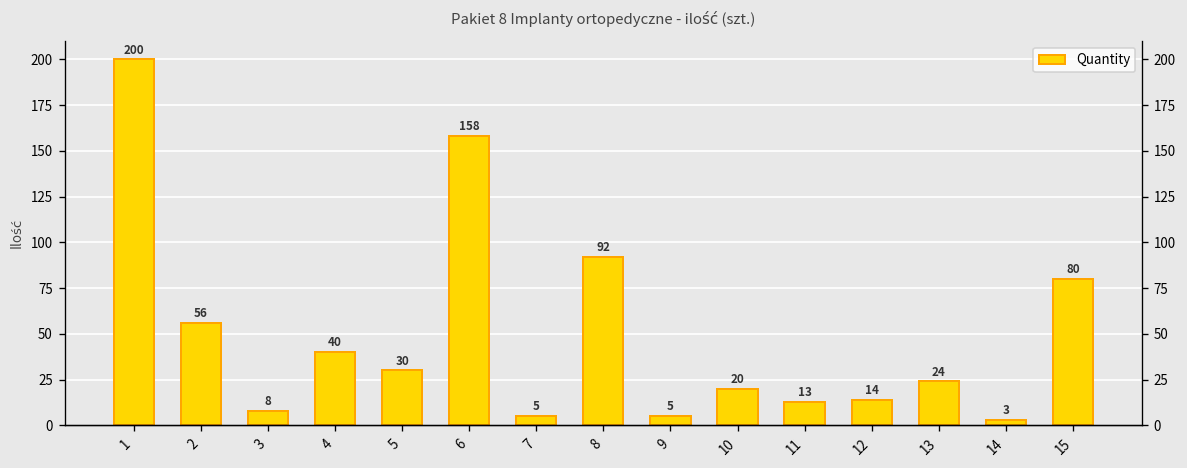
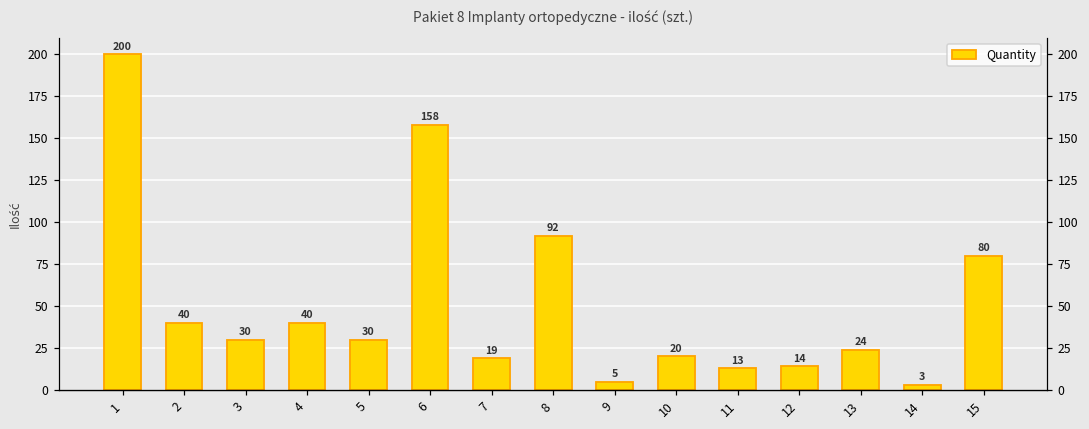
2: 56 -> 40
3: 8 -> 30
7: 5 -> 19
